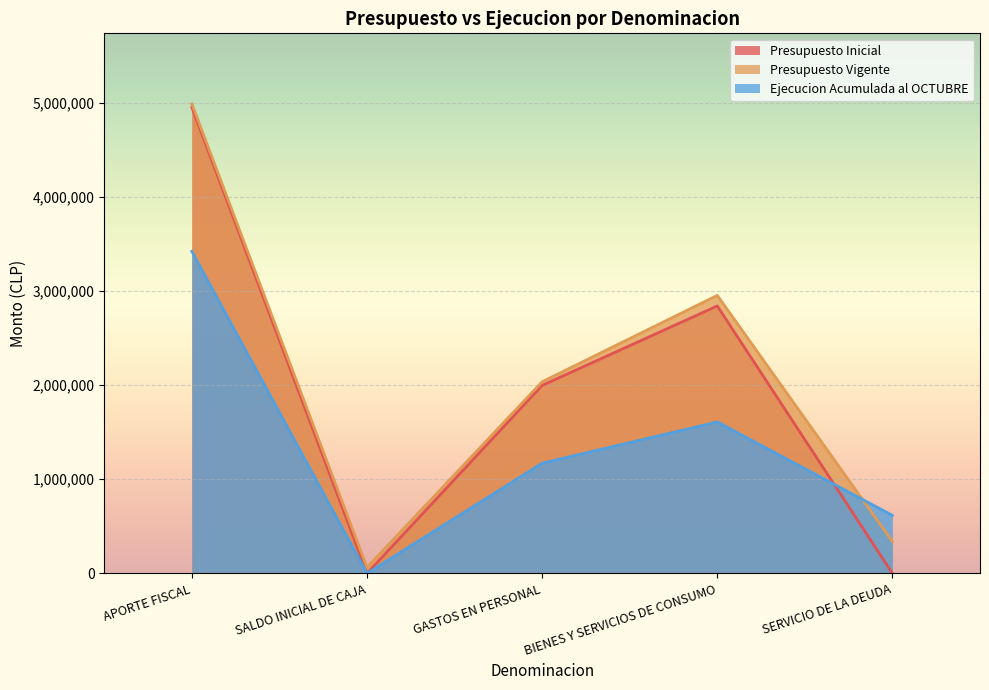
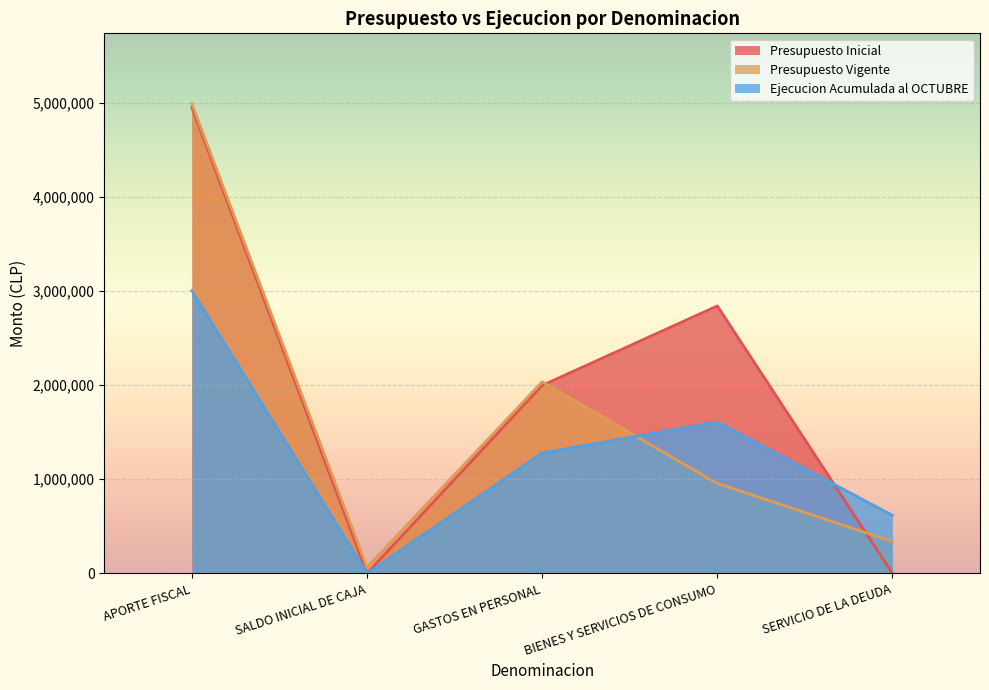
Ejecucion Acumulada al OCTUBRE, APORTE FISCAL: 3,400,000 -> 3,000,000
Ejecucion Acumulada al OCTUBRE, GASTOS EN PERSONAL: 1,200,000 -> 1,300,000
Presupuesto Vigente, BIENES Y SERVICIOS DE CONSUMO: 3,000,000 -> 1,000,000
